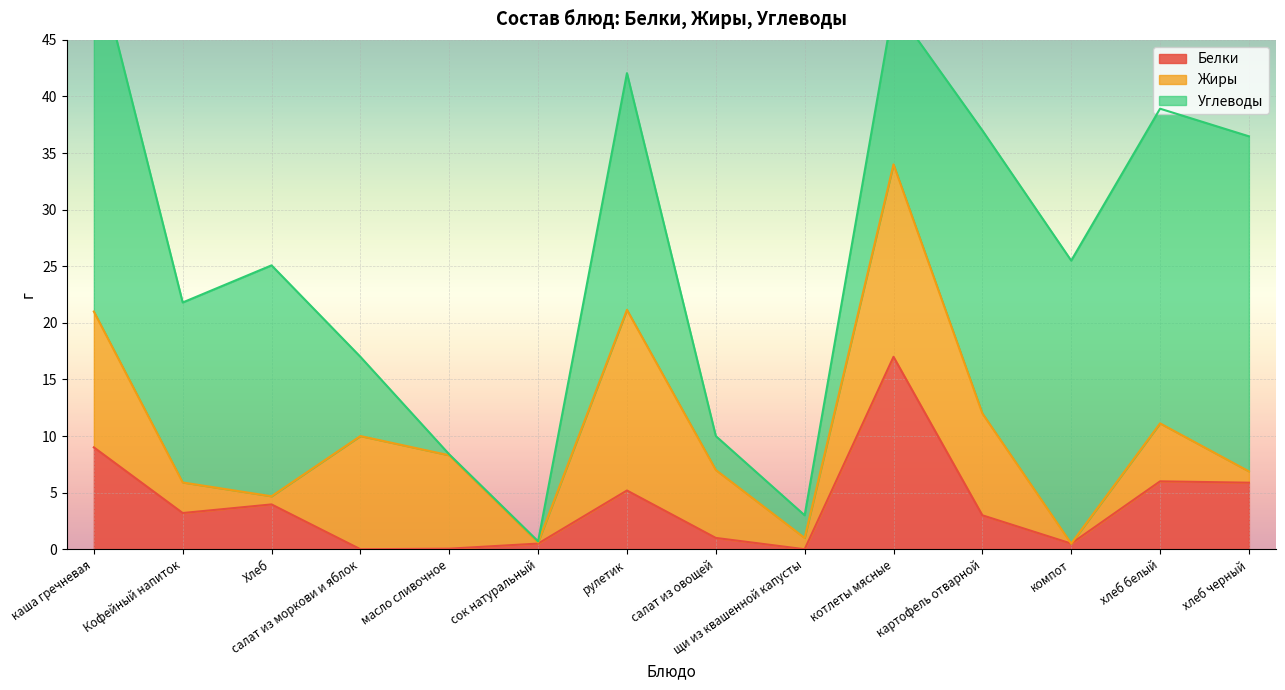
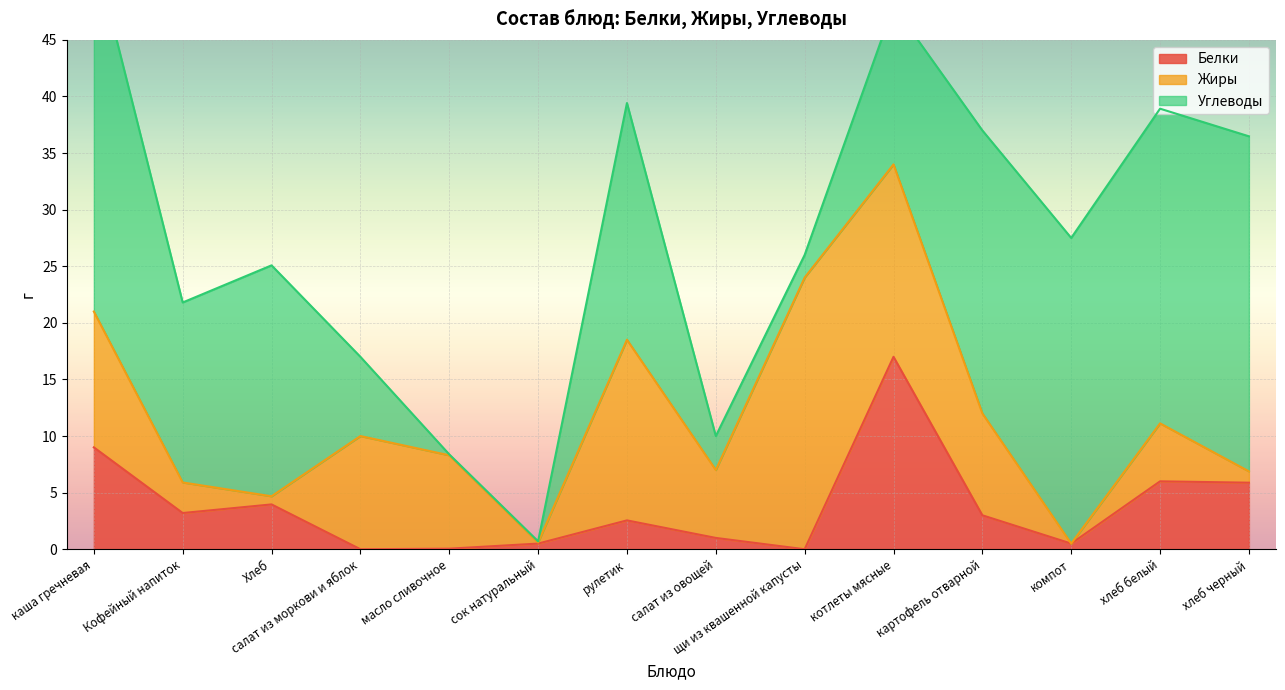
Белки, рулетик: 5.2 -> 2.6
Жиры, щи из квашенной капусты: 1 -> 24
Углеводы, компот: 25 -> 27
